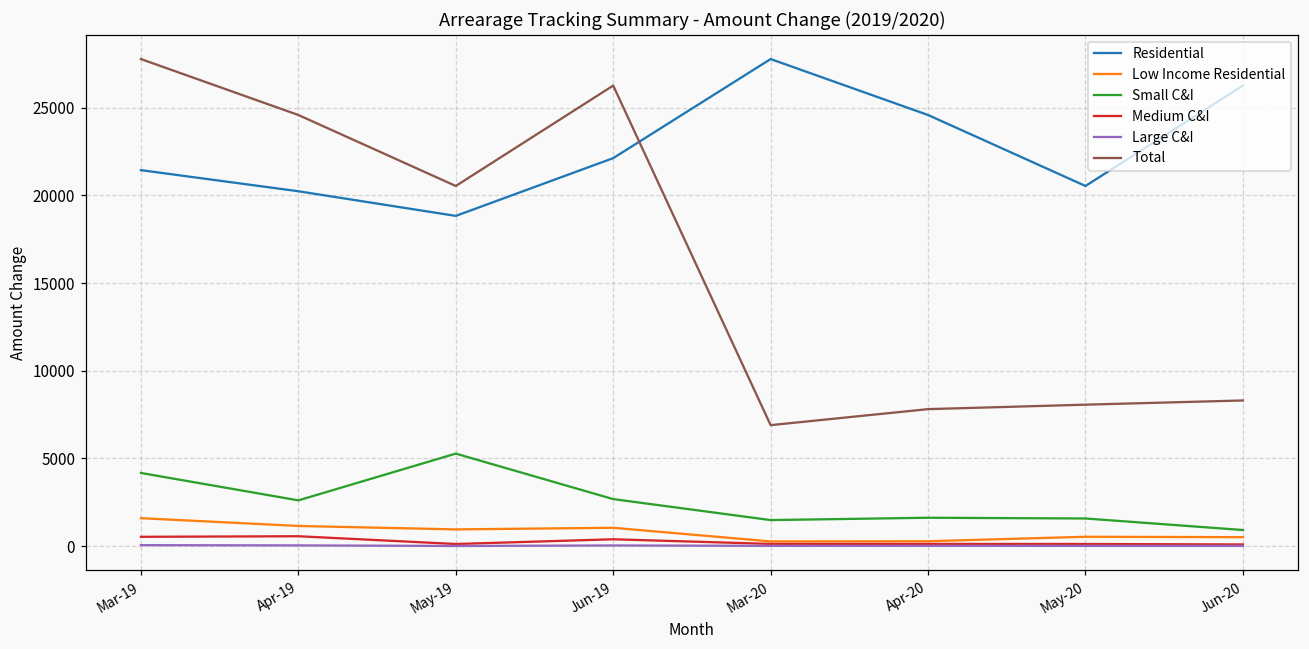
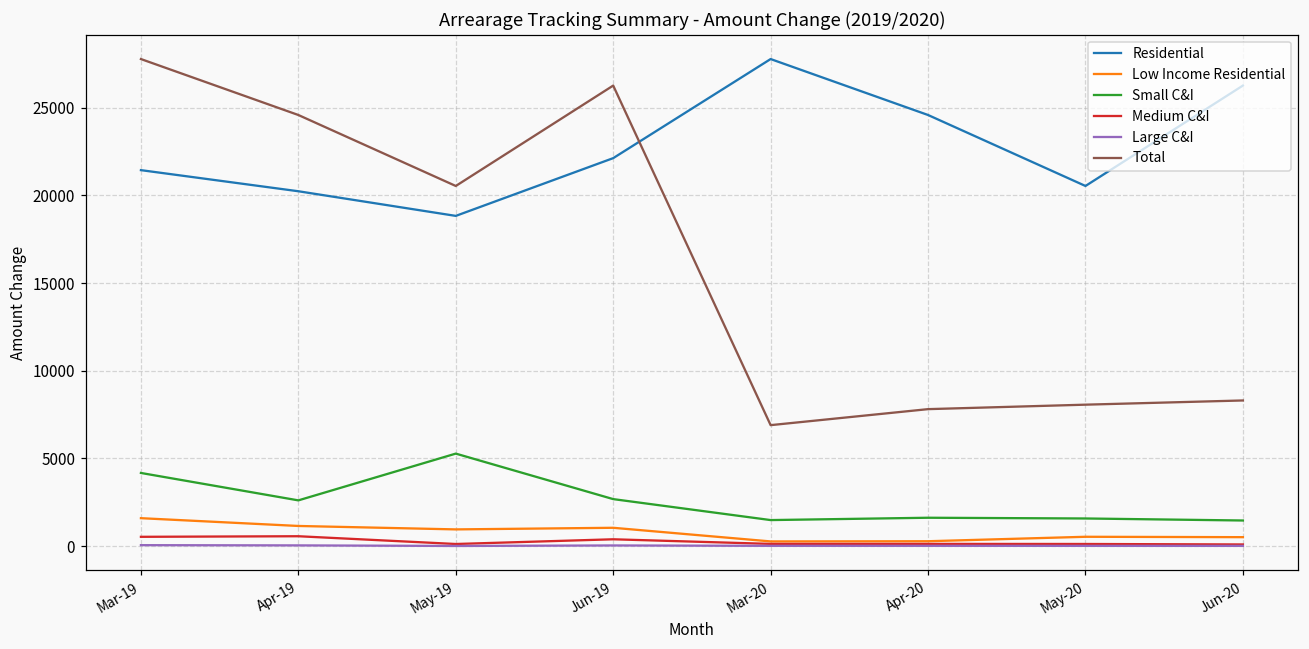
Small C&I, Jun-20: 900 -> 1500
